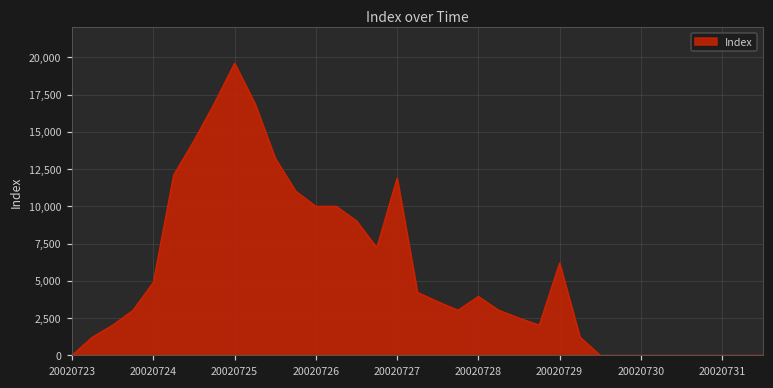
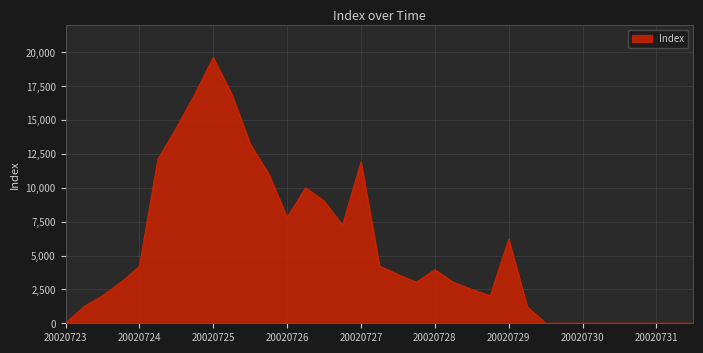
20020724: 4,900 -> 4,200
20020726: 10,000 -> 7,800
